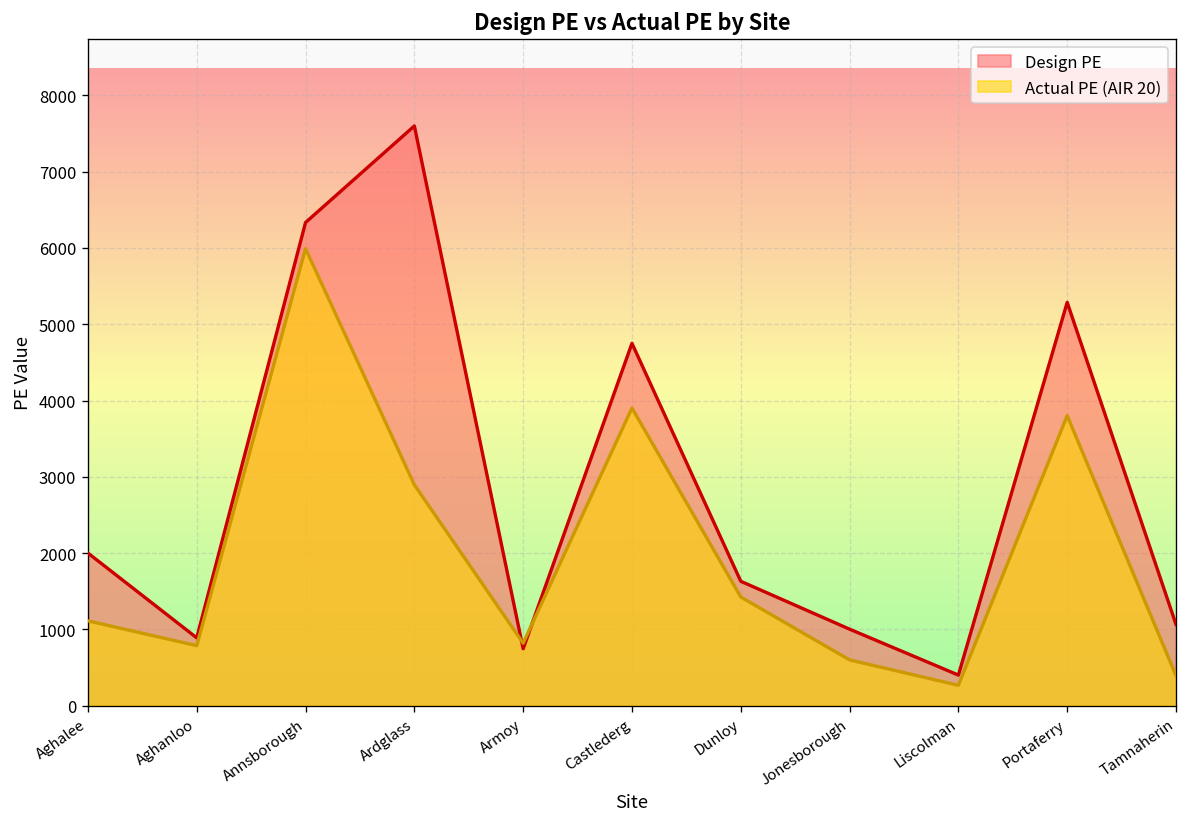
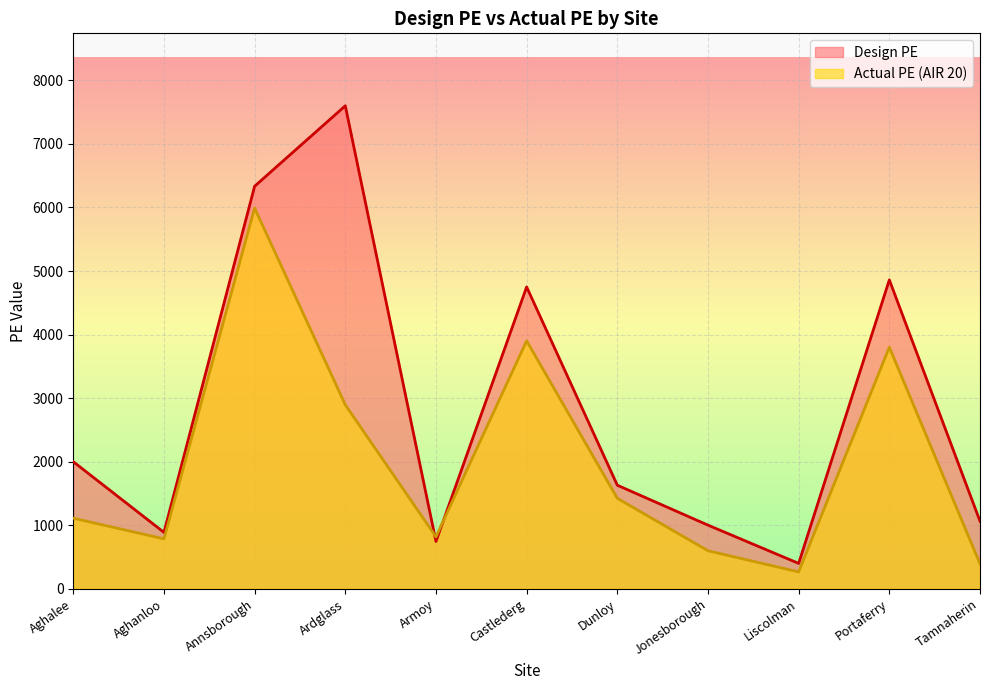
Design PE, Portaferry: 5300 -> 4900
